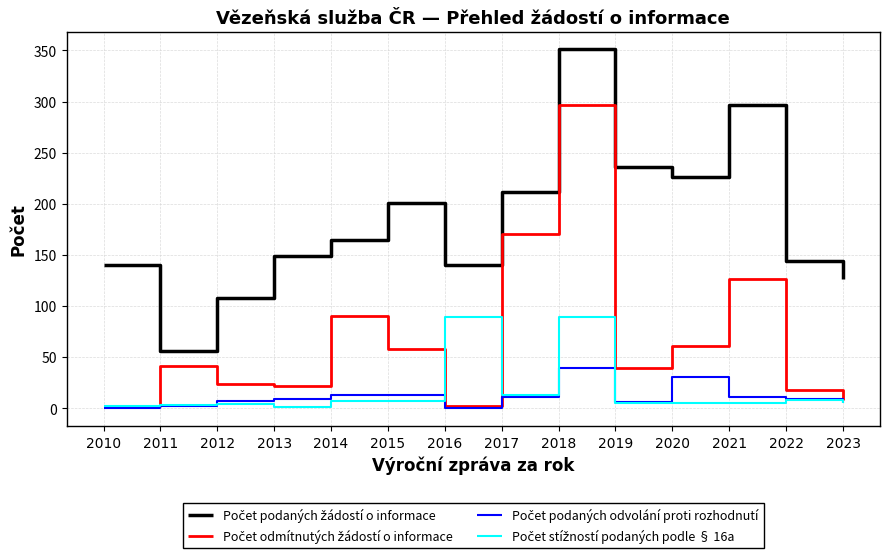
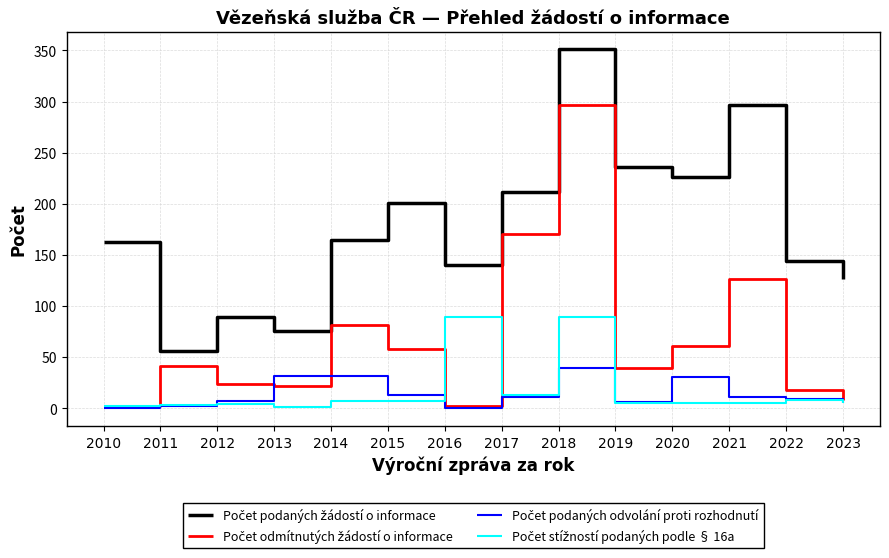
Počet podaných žádostí o informace, 2010: 140 -> 163
Počet podaných žádostí o informace, 2012: 108 -> 89
Počet podaných žádostí o informace, 2013: 149 -> 76
Počet podaných odvolání proti rozhodnutí, 2013: 9 -> 32
Počet odmítnutých žádostí o informace, 2014: 90 -> 81
Počet podaných odvolání proti rozhodnutí, 2014: 13 -> 32
